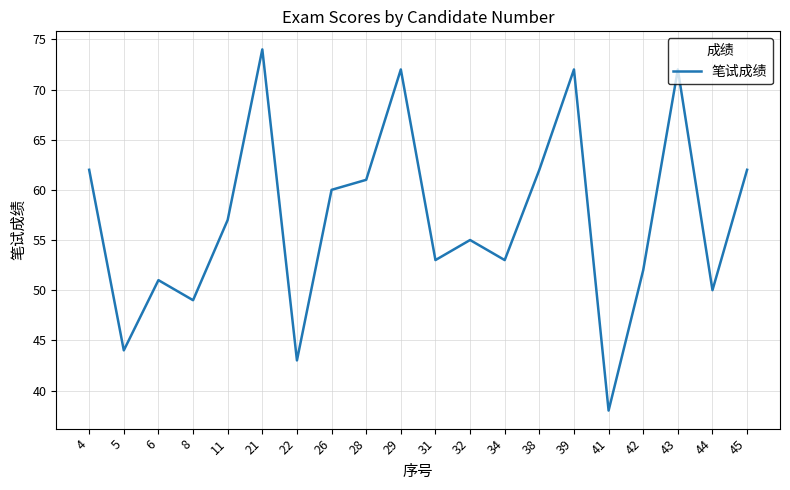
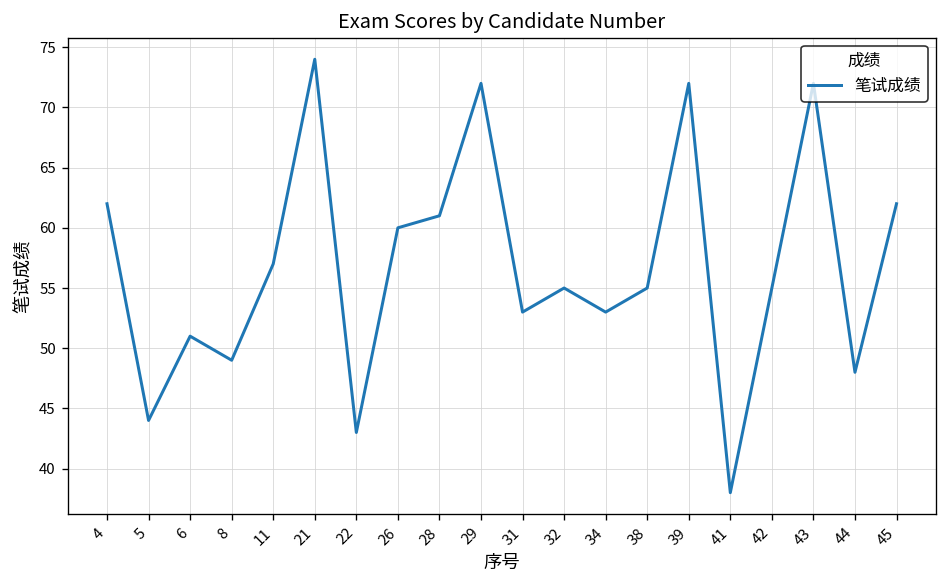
38: 62 -> 55
42: 52 -> 55
44: 50 -> 48
